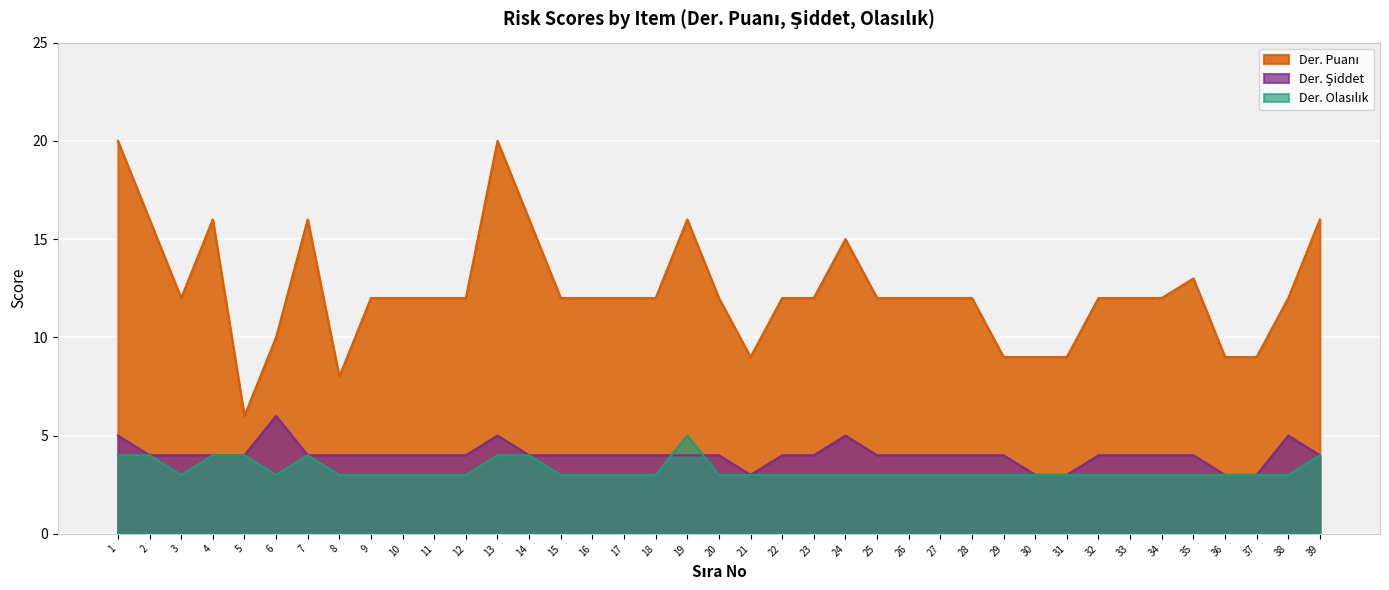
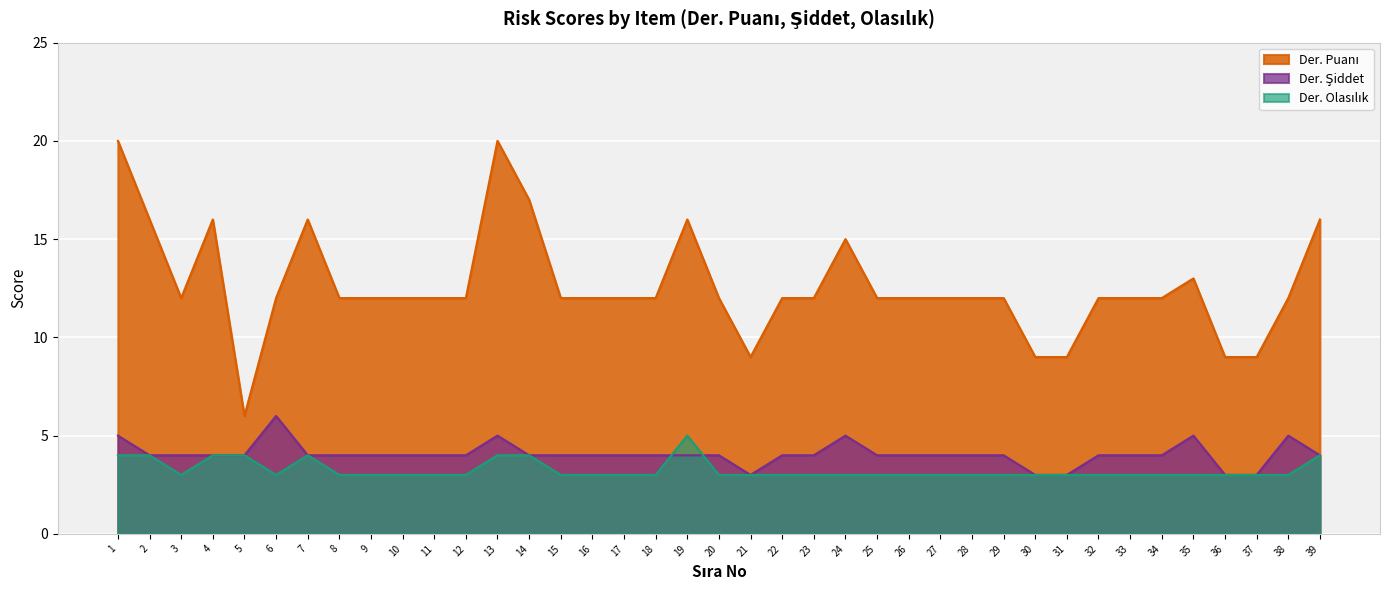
Der. Puanı, 6: 10 -> 12
Der. Puanı, 8: 8 -> 12
Der. Puanı, 14: 16 -> 17
Der. Puanı, 29: 9 -> 12
Der. Şiddet, 35: 4 -> 5
